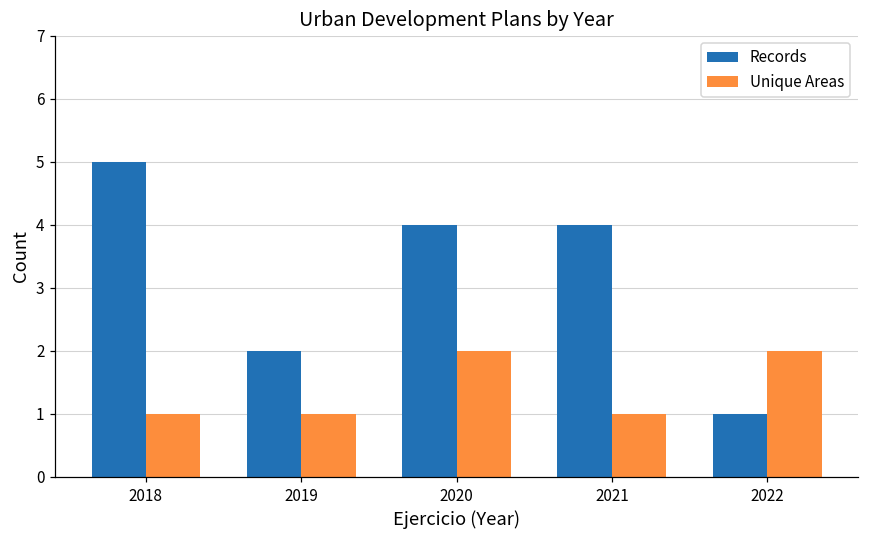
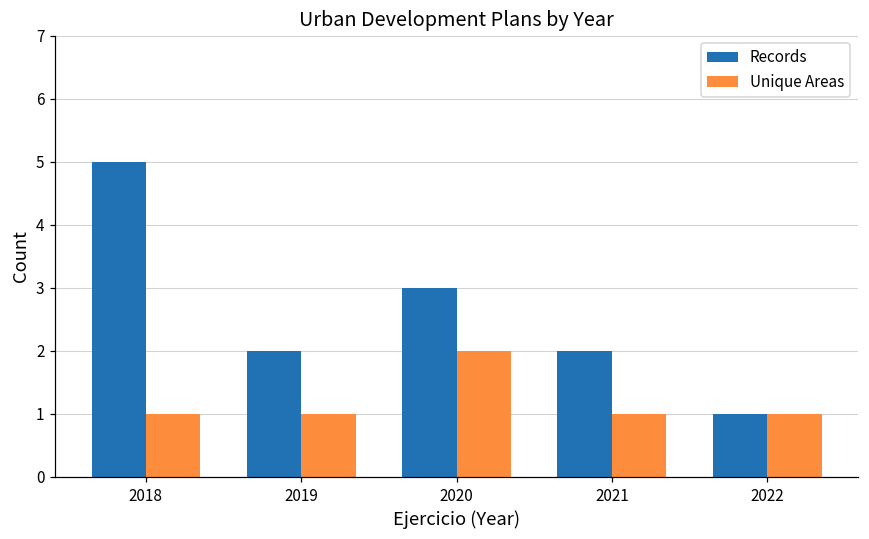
Records, 2020: 4 -> 3
Records, 2021: 4 -> 2
Unique Areas, 2022: 2 -> 1
